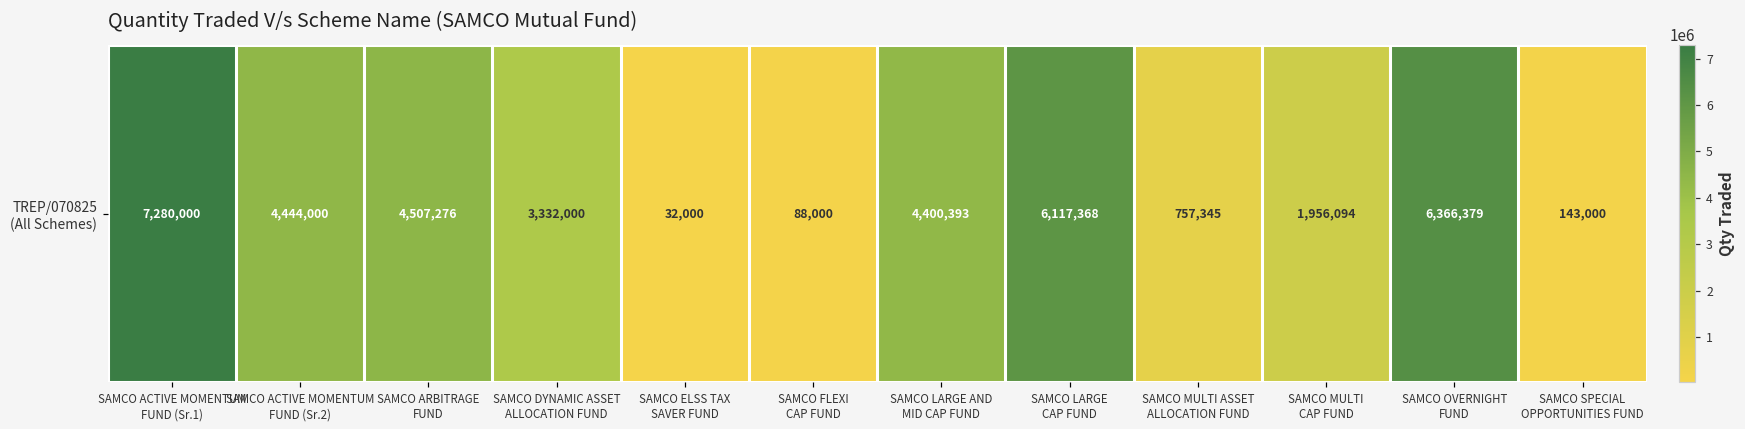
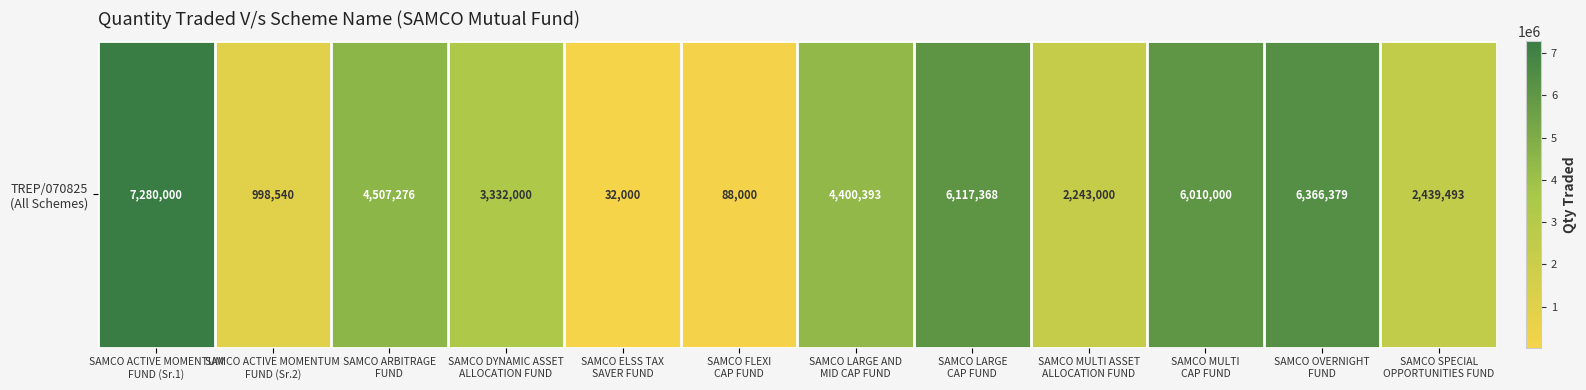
TREP/070825 (All Schemes), SAMCO ACTIVE MOMENTUM FUND (Sr.2): 4,444,000 -> 998,540
TREP/070825 (All Schemes), SAMCO MULTI ASSET ALLOCATION FUND: 757,345 -> 2,243,000
TREP/070825 (All Schemes), SAMCO MULTI CAP FUND: 1,956,094 -> 6,010,000
TREP/070825 (All Schemes), SAMCO SPECIAL OPPORTUNITIES FUND: 143,000 -> 2,439,493
